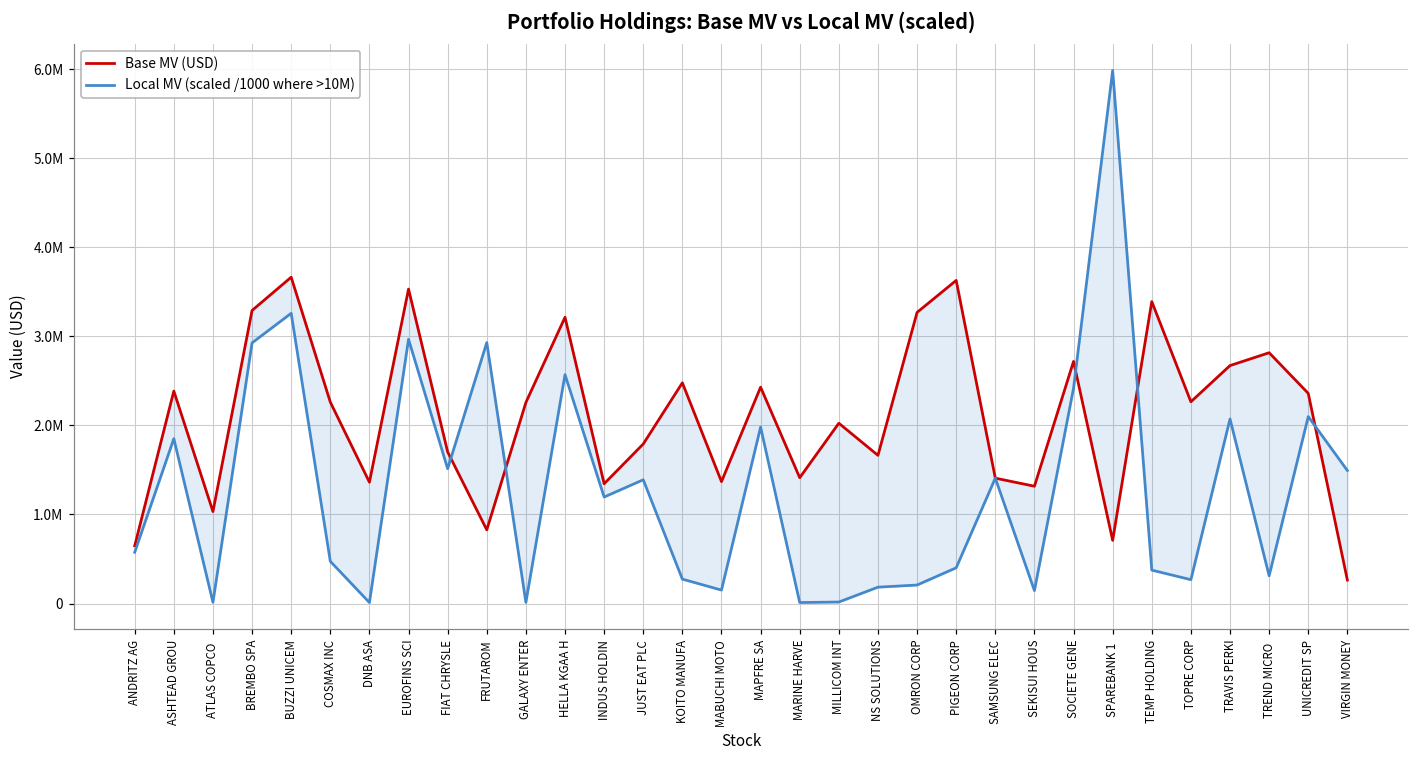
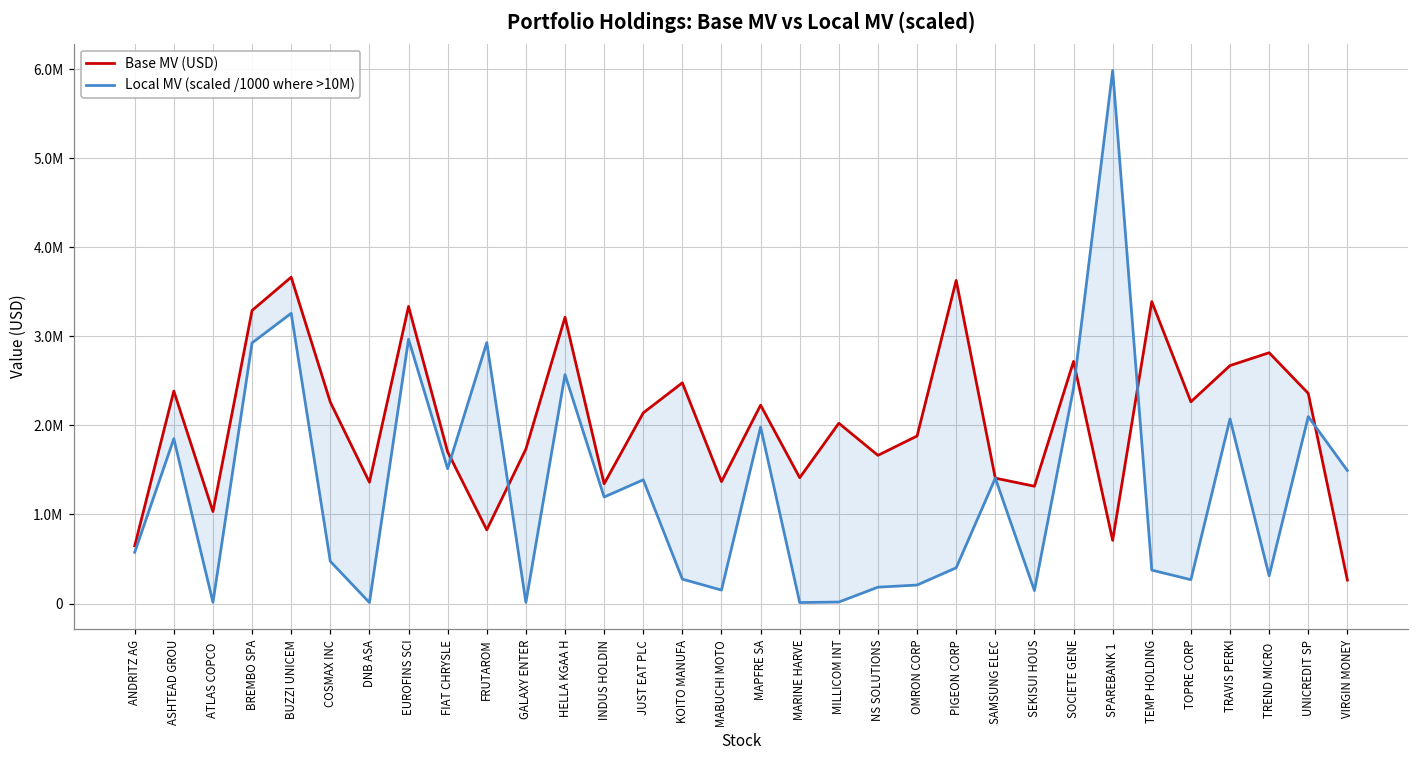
Base MV (USD), EUROFINS SCI: 3500000 -> 3300000
Base MV (USD), GALAXY ENTER: 2300000 -> 1700000
Base MV (USD), JUST EAT PLC: 1800000 -> 2100000
Base MV (USD), MAPFRE SA: 2400000 -> 2200000
Base MV (USD), OMRON CORP: 3300000 -> 1900000
